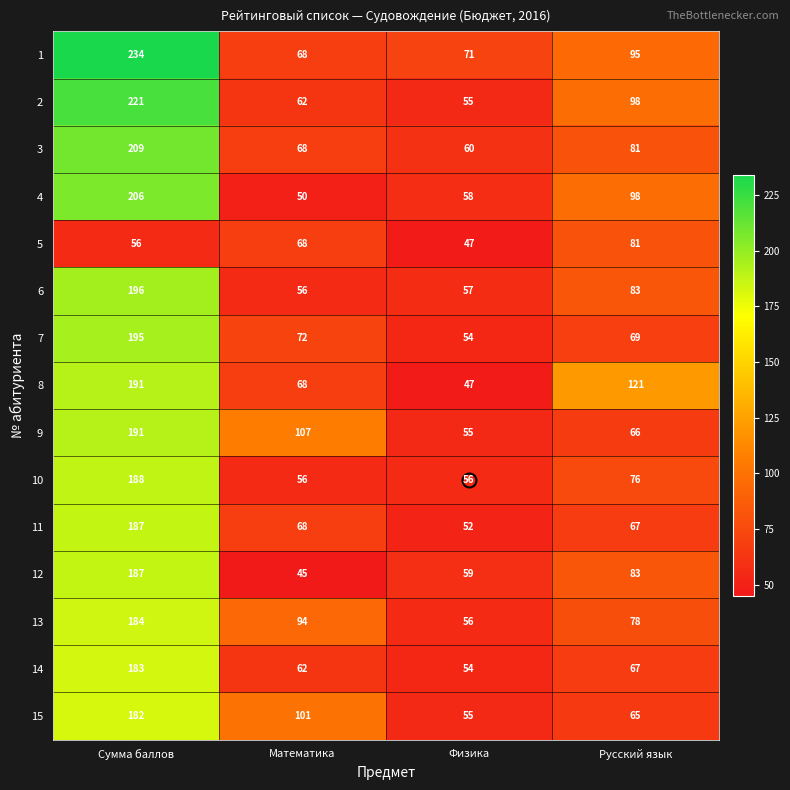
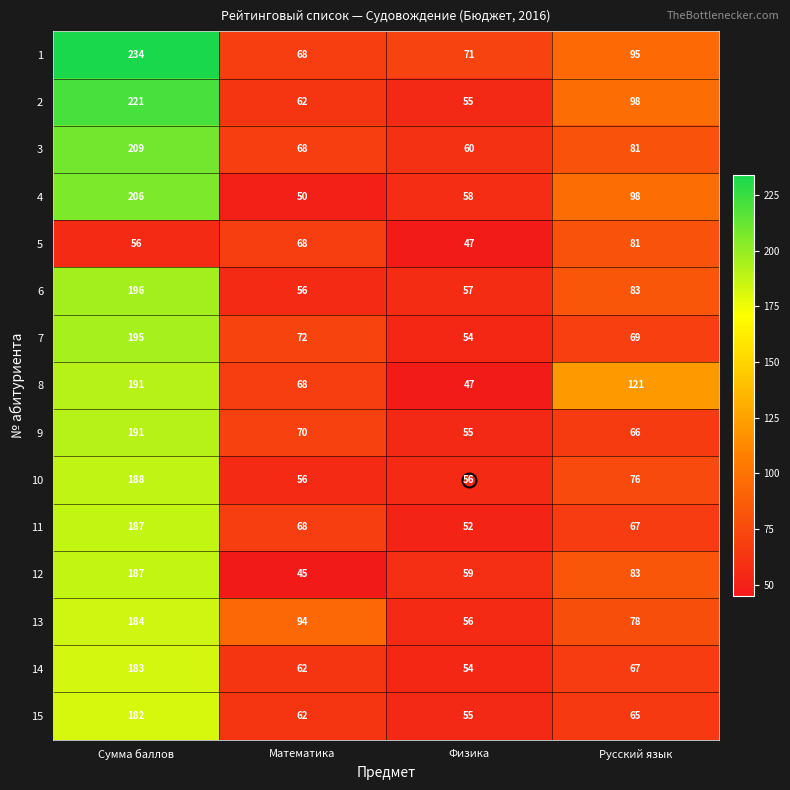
9, Математика: 107 -> 70
15, Математика: 101 -> 62
